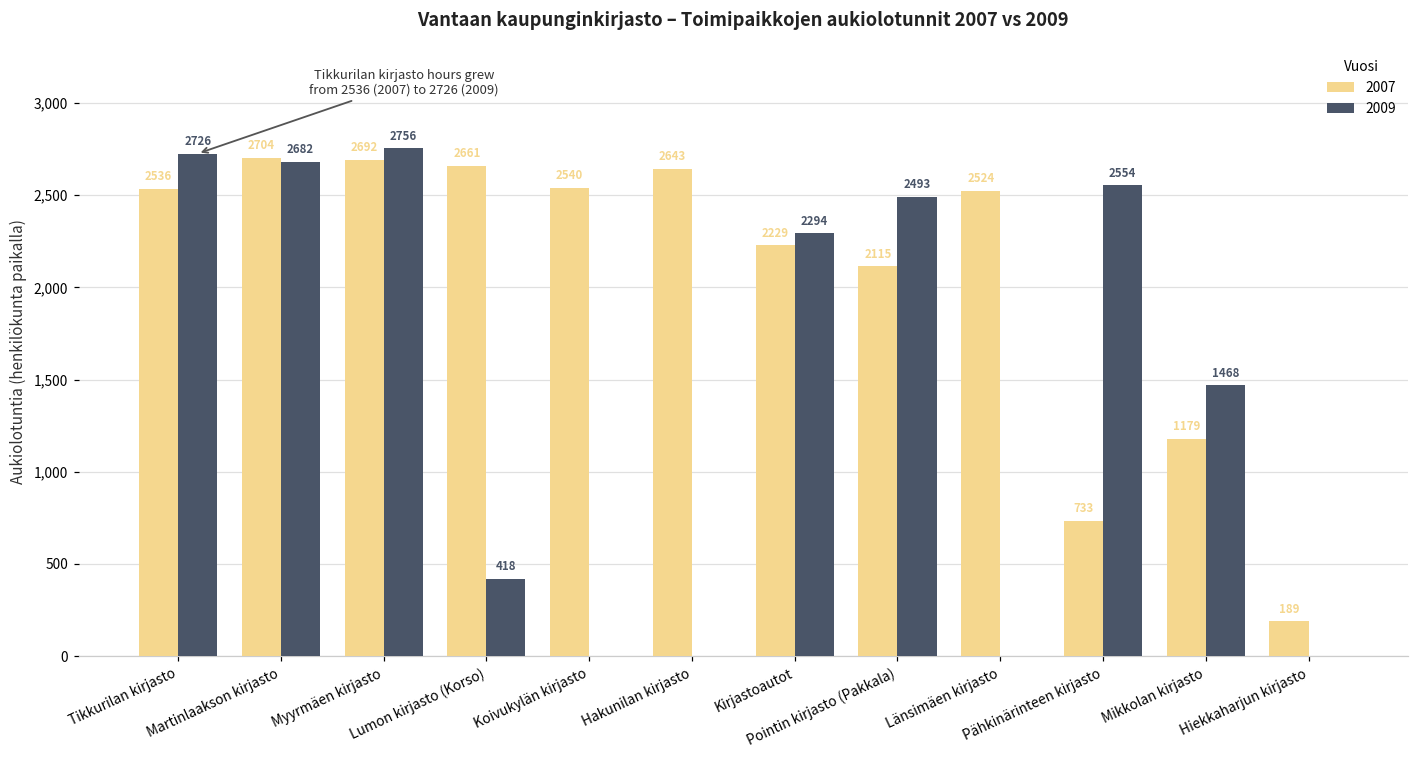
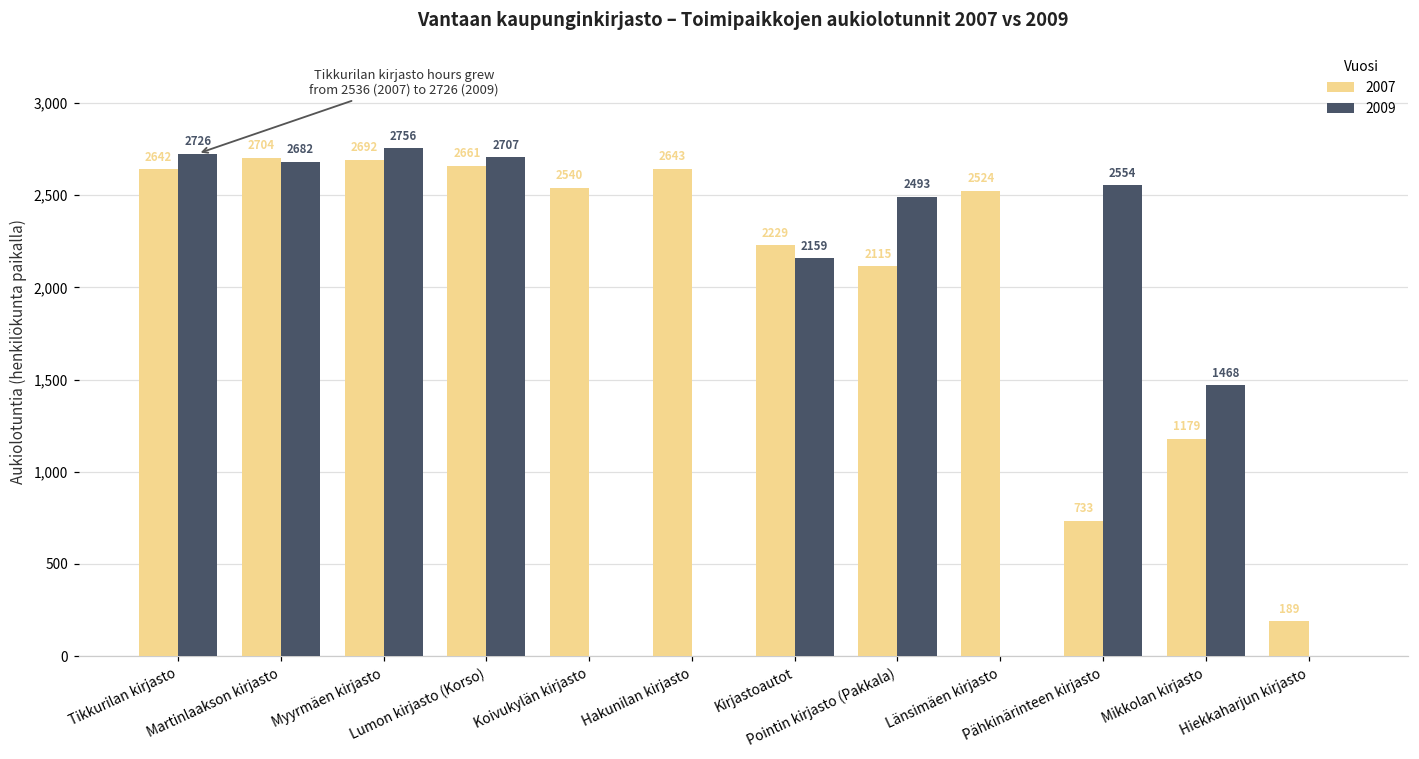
2007, Tikkurilan kirjasto: 2536 -> 2642
2009, Lumon kirjasto (Korso): 418 -> 2707
2009, Kirjastoautot: 2294 -> 2159
